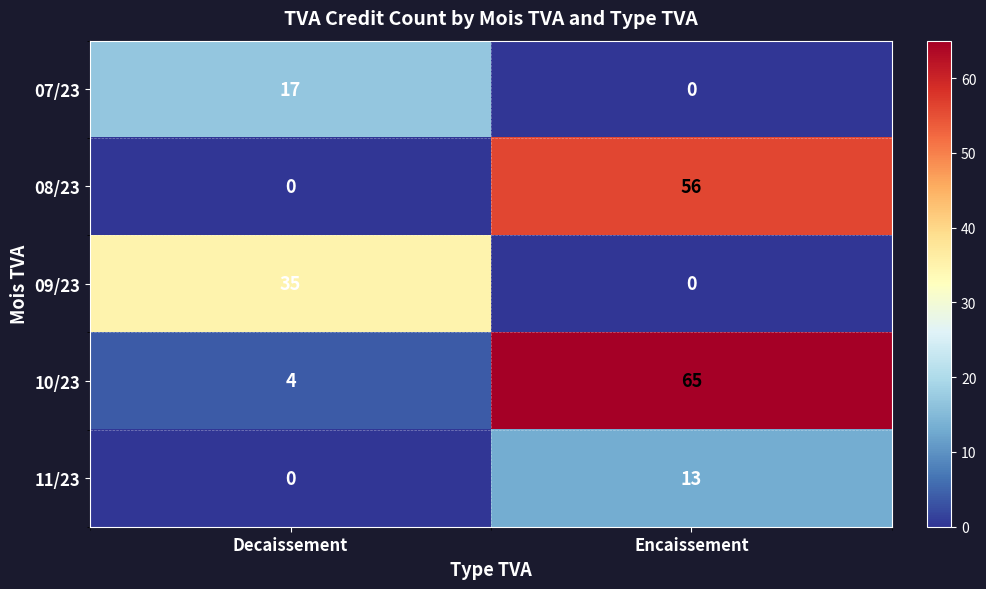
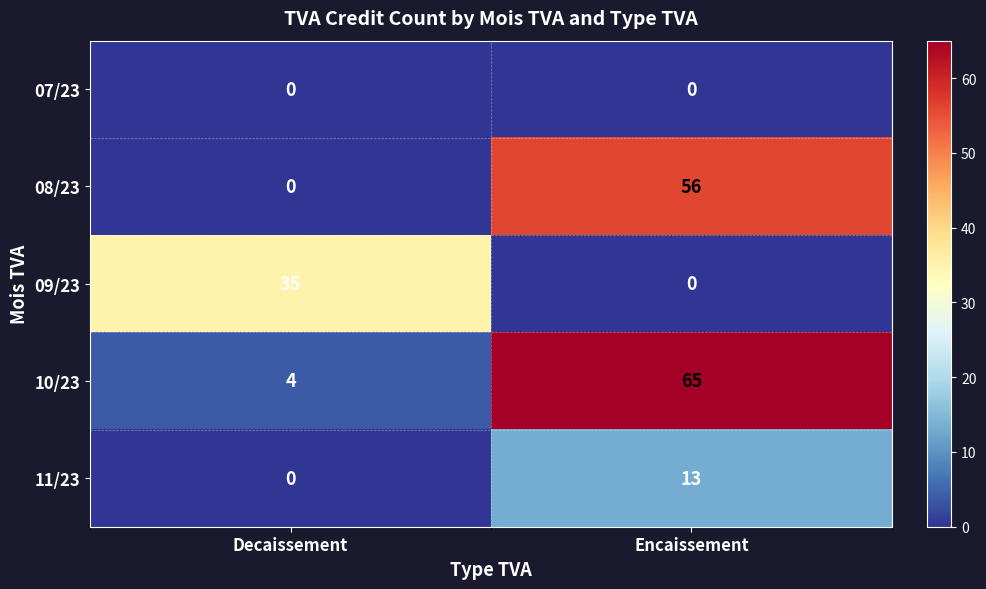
07/23, Decaissement: 17 -> 0
